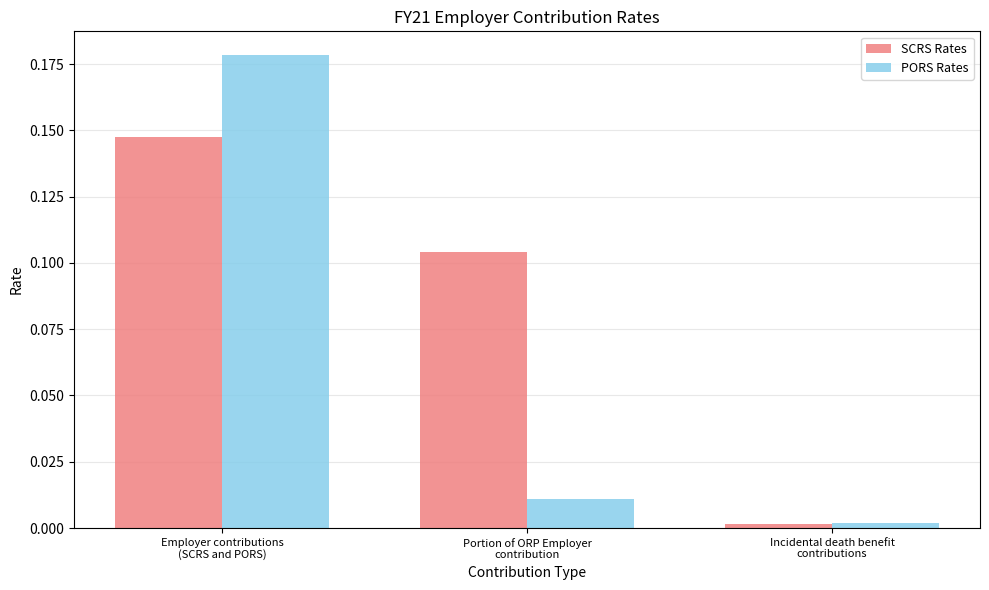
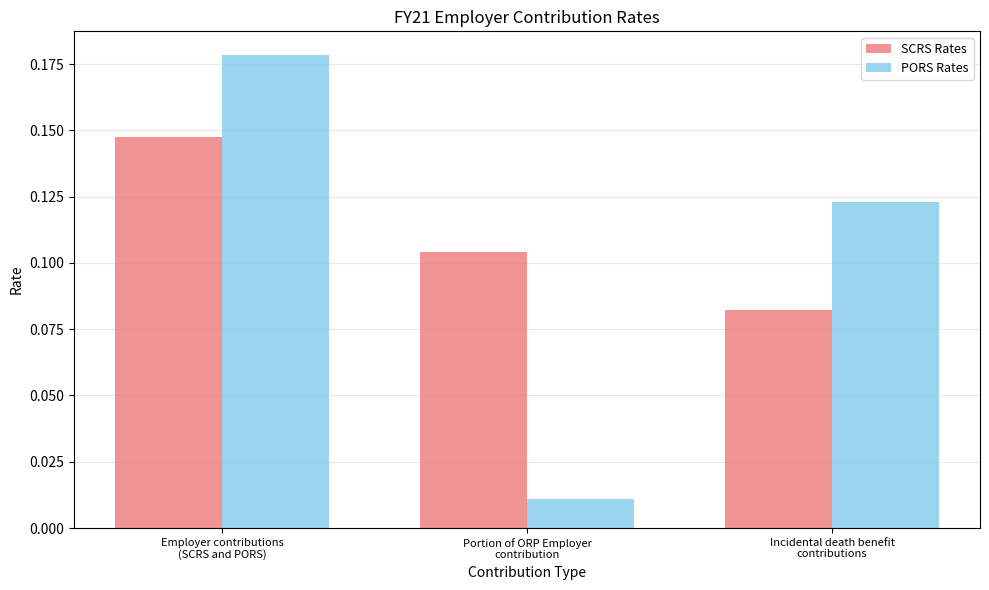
SCRS Rates, Incidental death benefit contributions: 0.002 -> 0.082
PORS Rates, Incidental death benefit contributions: 0.002 -> 0.123
